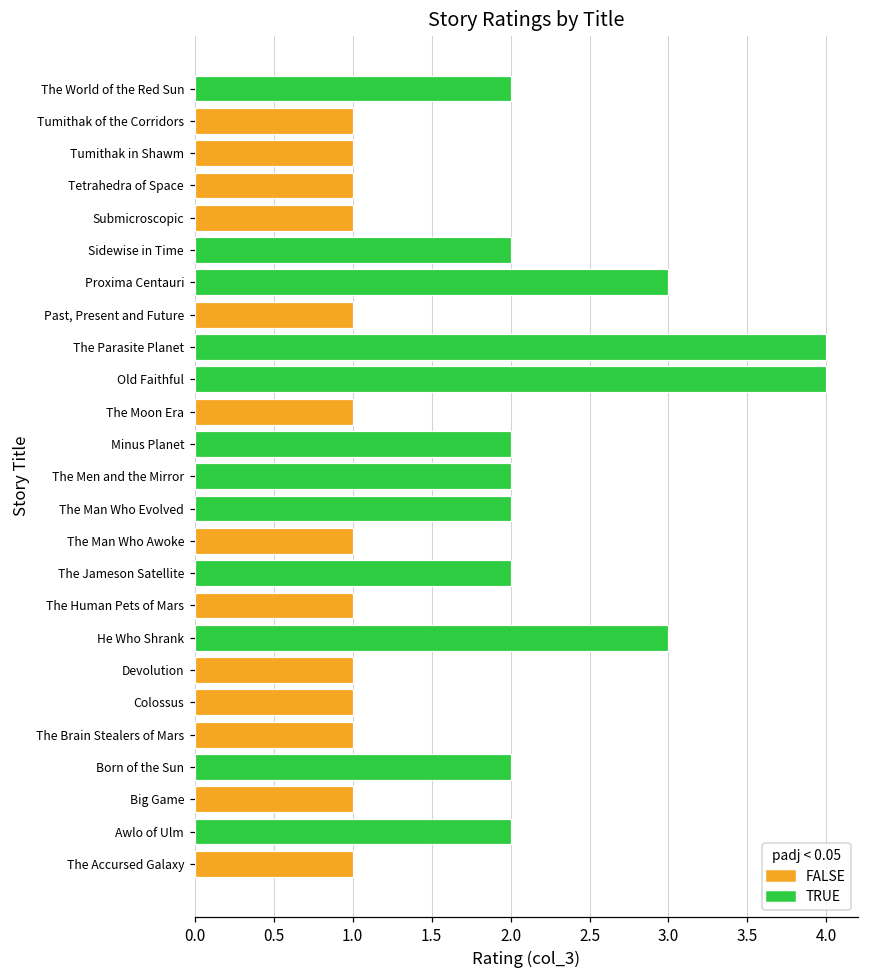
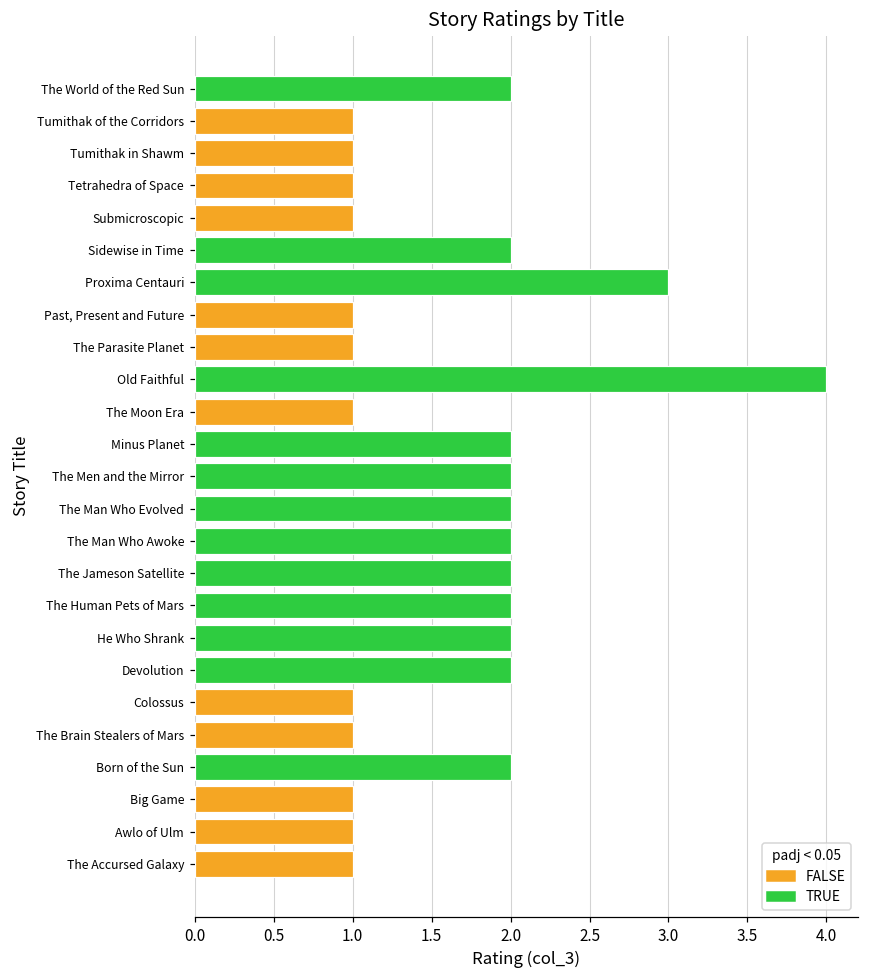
The Parasite Planet: 4 -> 1
The Man Who Awoke: 1 -> 2
The Human Pets of Mars: 1 -> 2
He Who Shrank: 3 -> 2
Devolution: 1 -> 2
Awlo of Ulm: 2 -> 1
